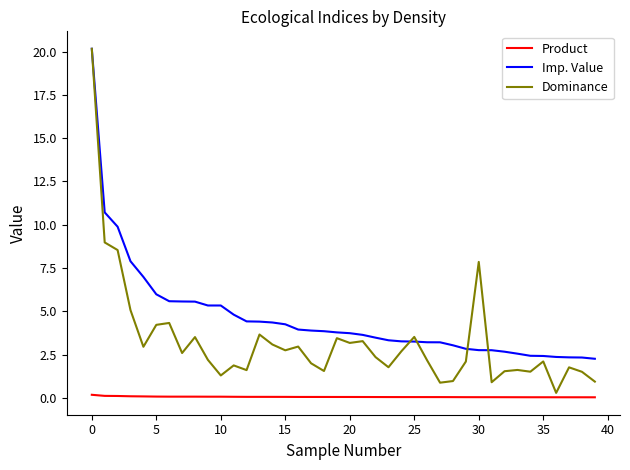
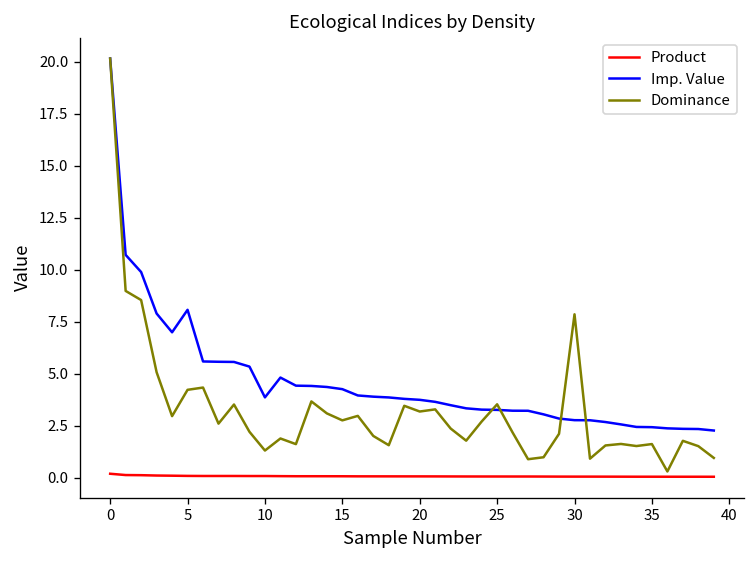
Imp. Value, 5: 6.0 -> 8.1
Imp. Value, 10: 5.3 -> 3.9
Dominance, 35: 2.1 -> 1.6
